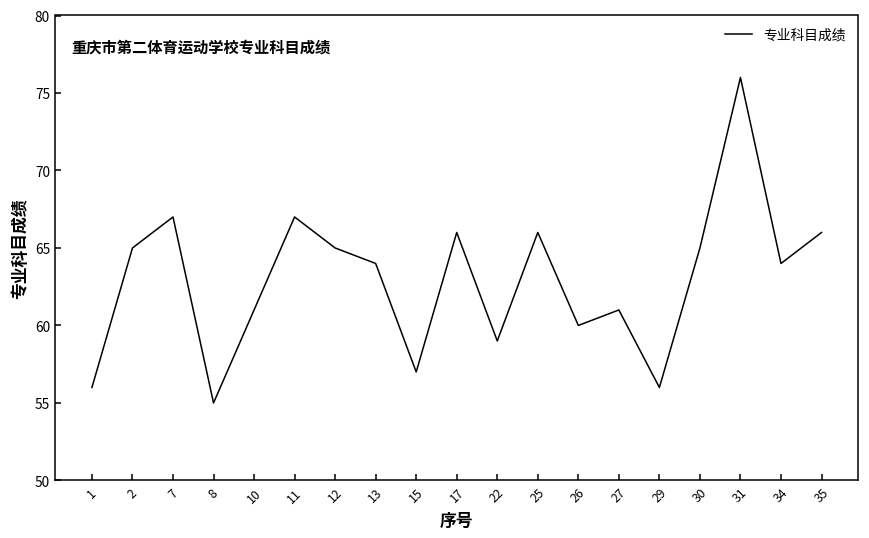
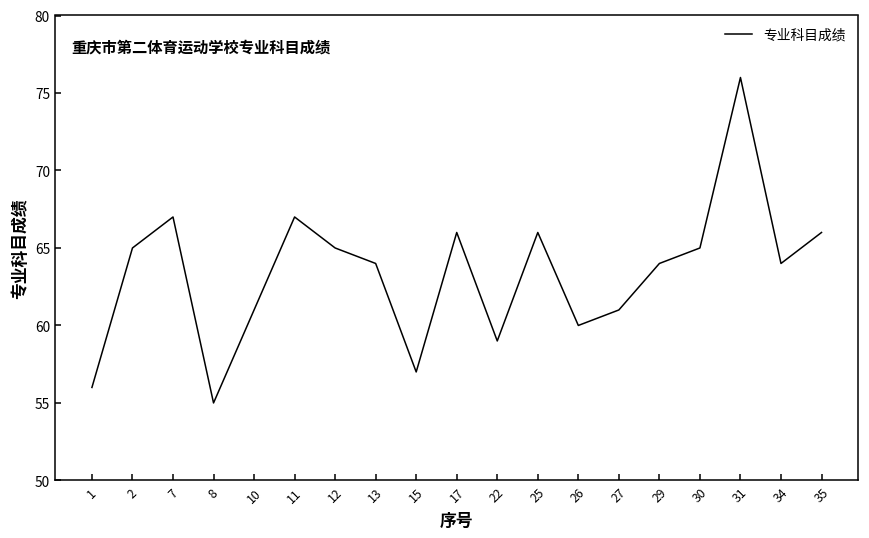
29: 56 -> 64
